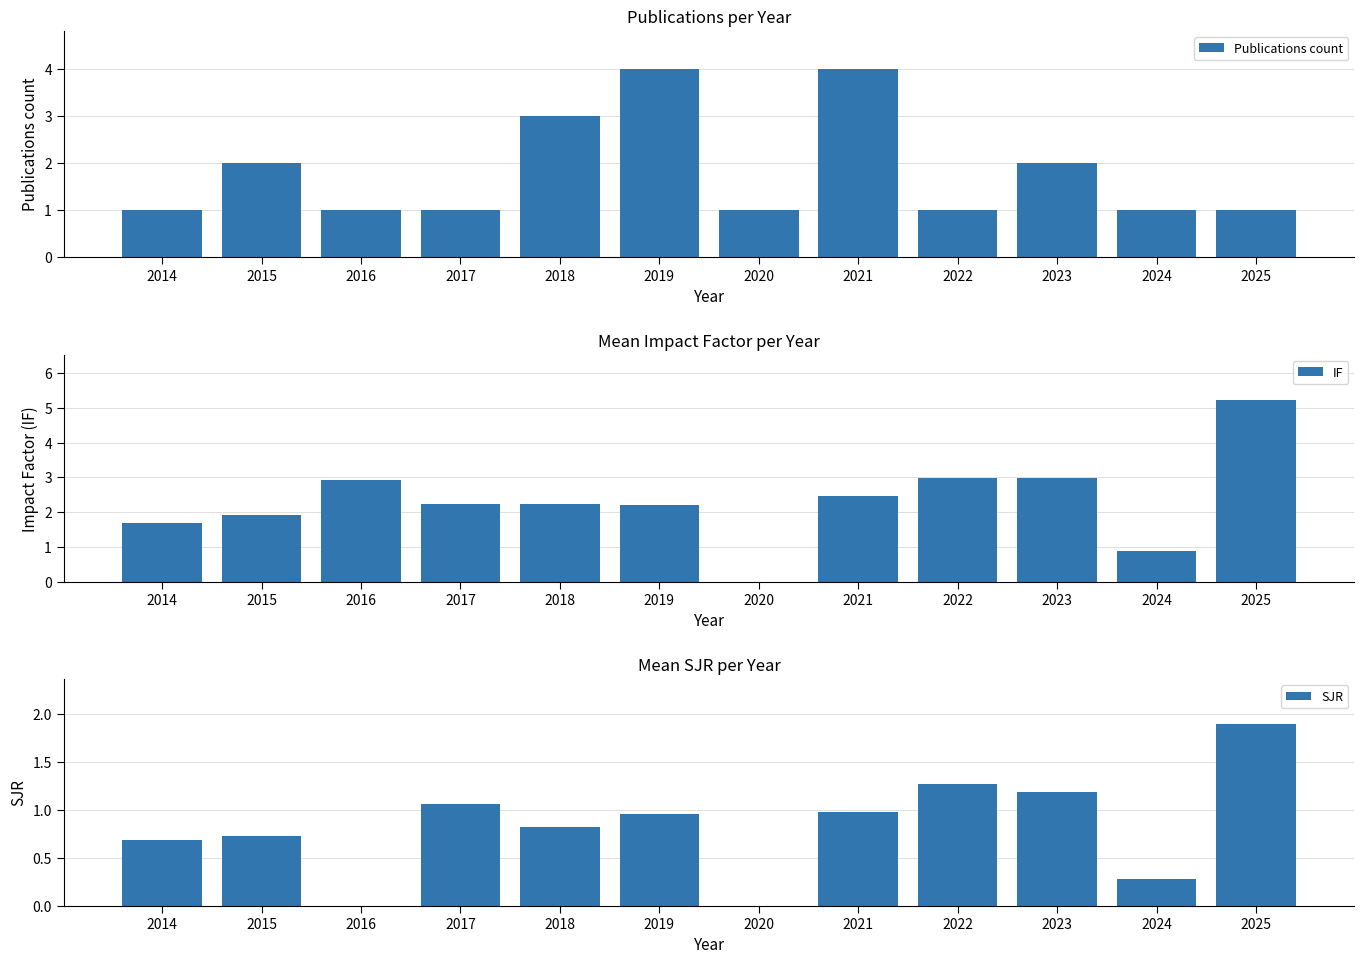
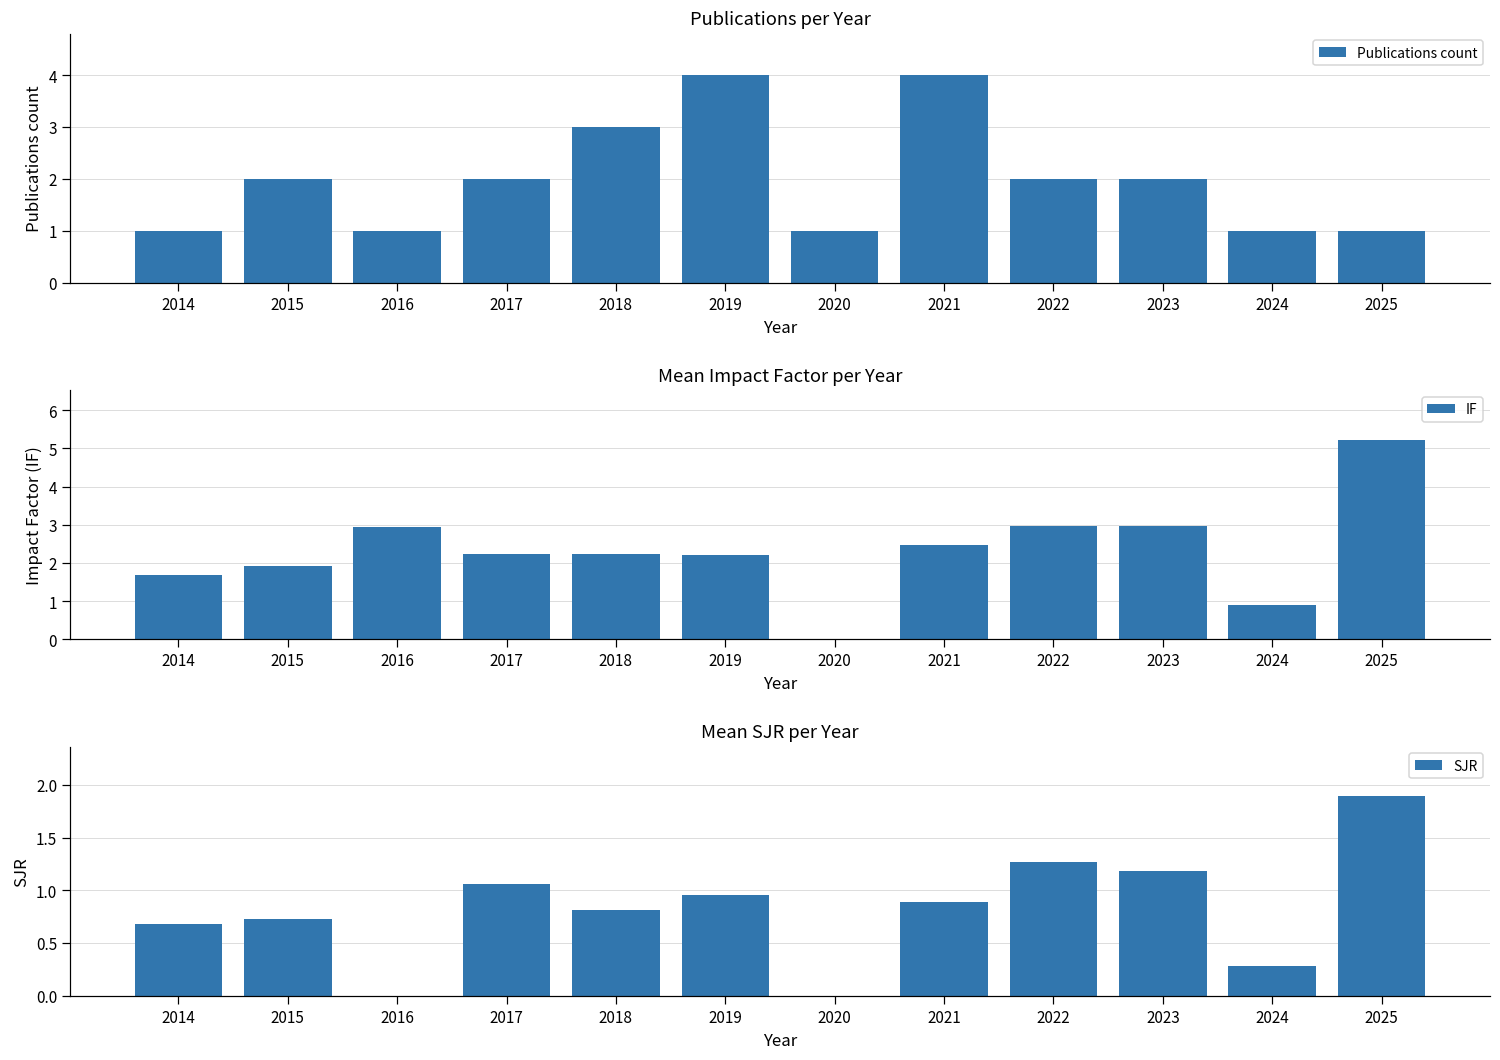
Publications per Year, 2017: 1 -> 2
Publications per Year, 2022: 1 -> 2
Mean SJR per Year, 2021: 1.0 -> 0.9
